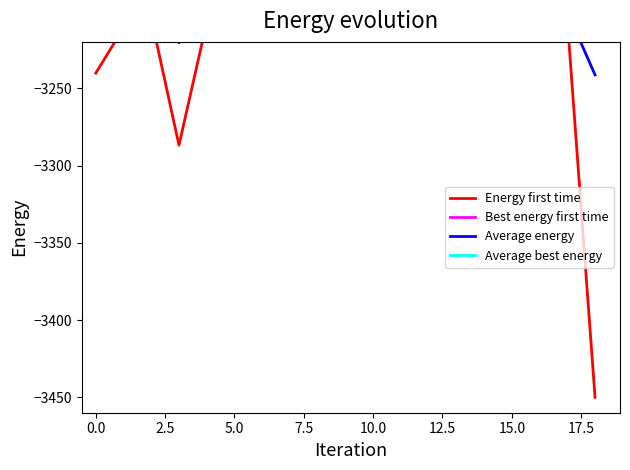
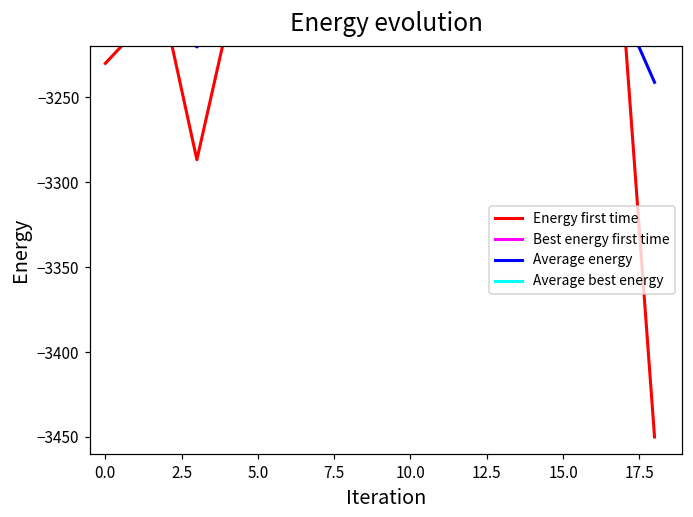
Energy first time, 0.0: -3240 -> -3230
